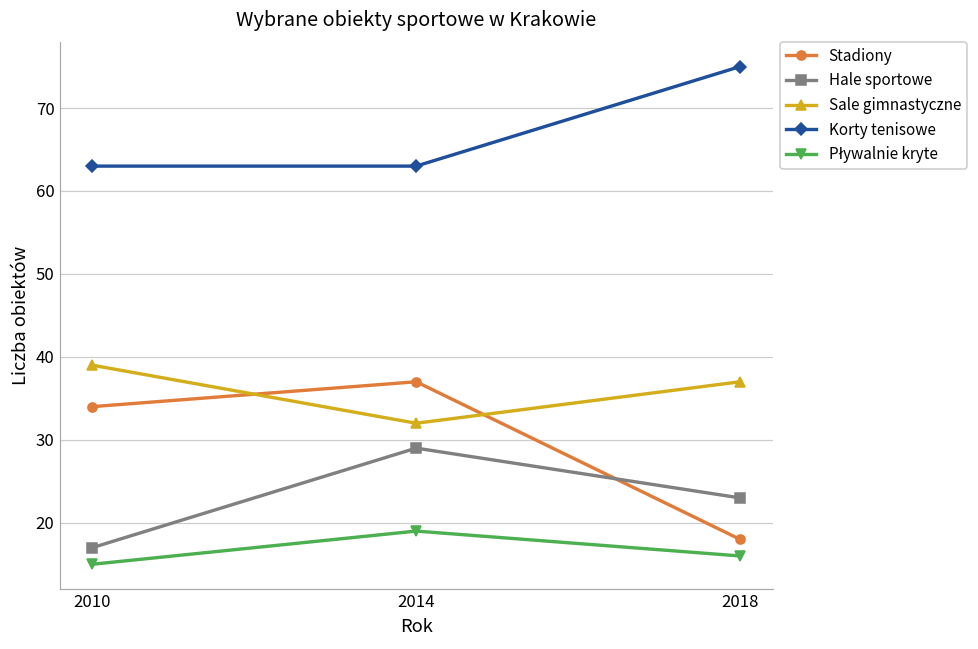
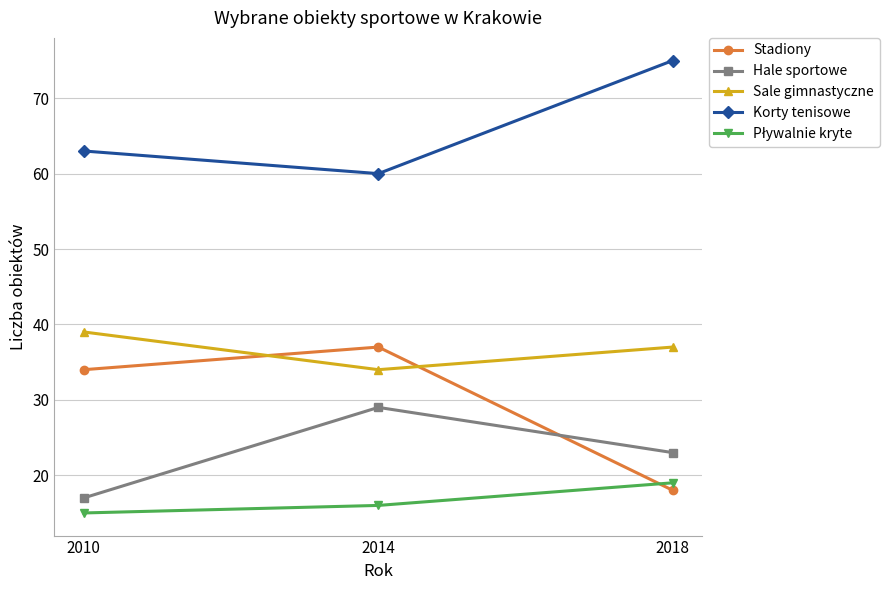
Sale gimnastyczne, 2014: 32 -> 34
Korty tenisowe, 2014: 63 -> 60
Pływalnie kryte, 2014: 19 -> 16
Pływalnie kryte, 2018: 16 -> 19
